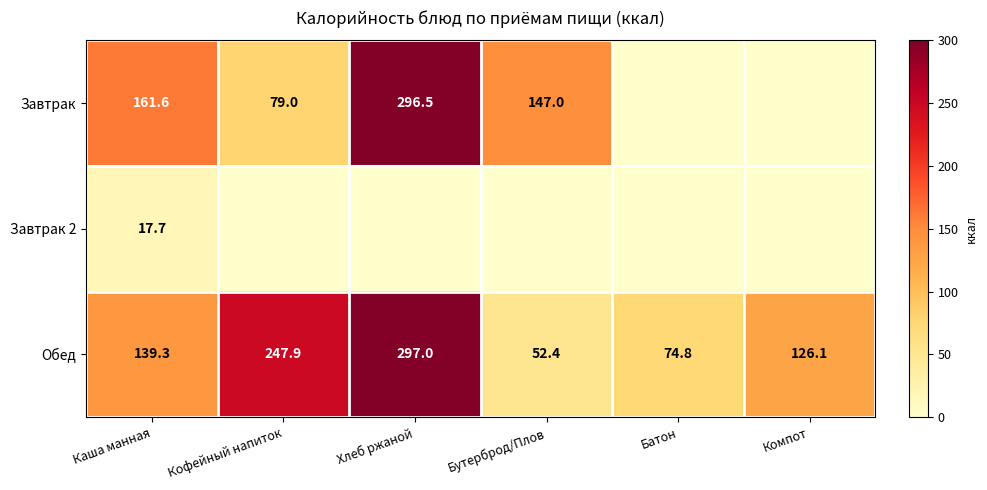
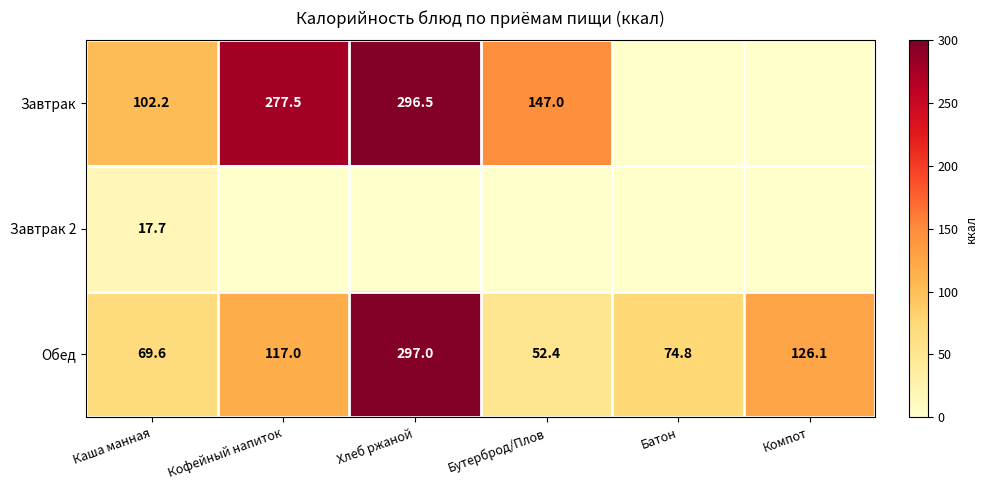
Завтрак, Каша манная: 161.6 -> 102.2
Завтрак, Кофейный напиток: 79.0 -> 277.5
Обед, Каша манная: 139.3 -> 69.6
Обед, Кофейный напиток: 247.9 -> 117.0
